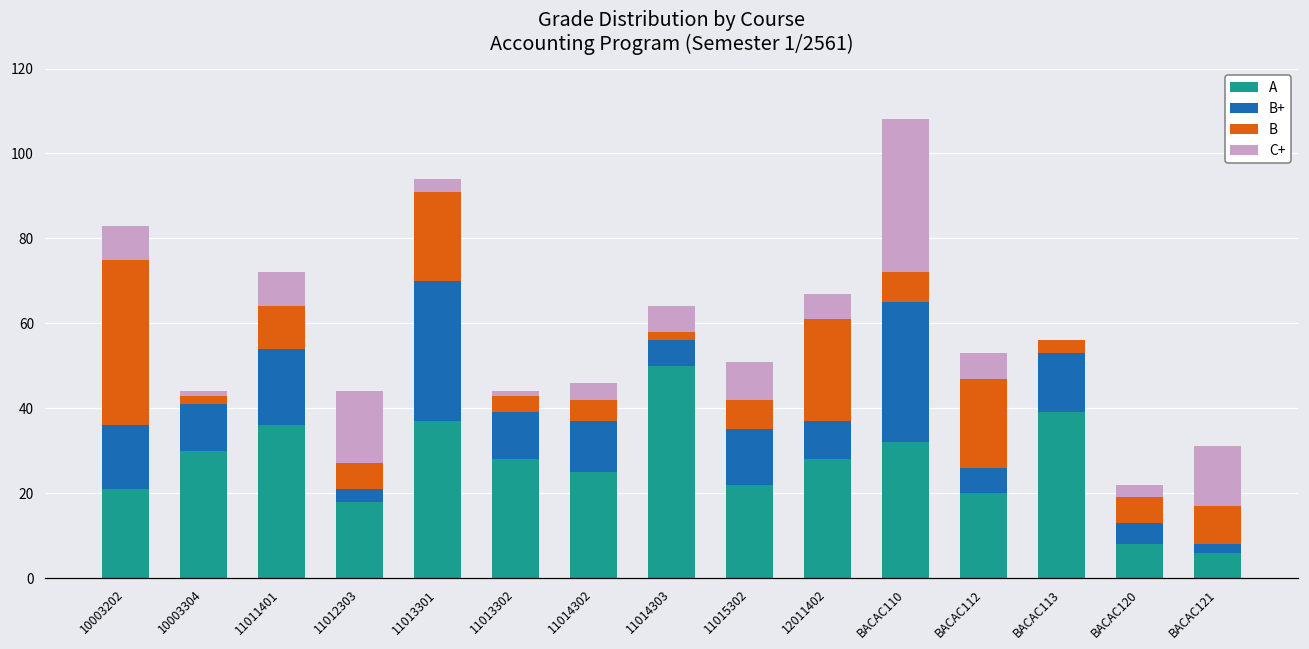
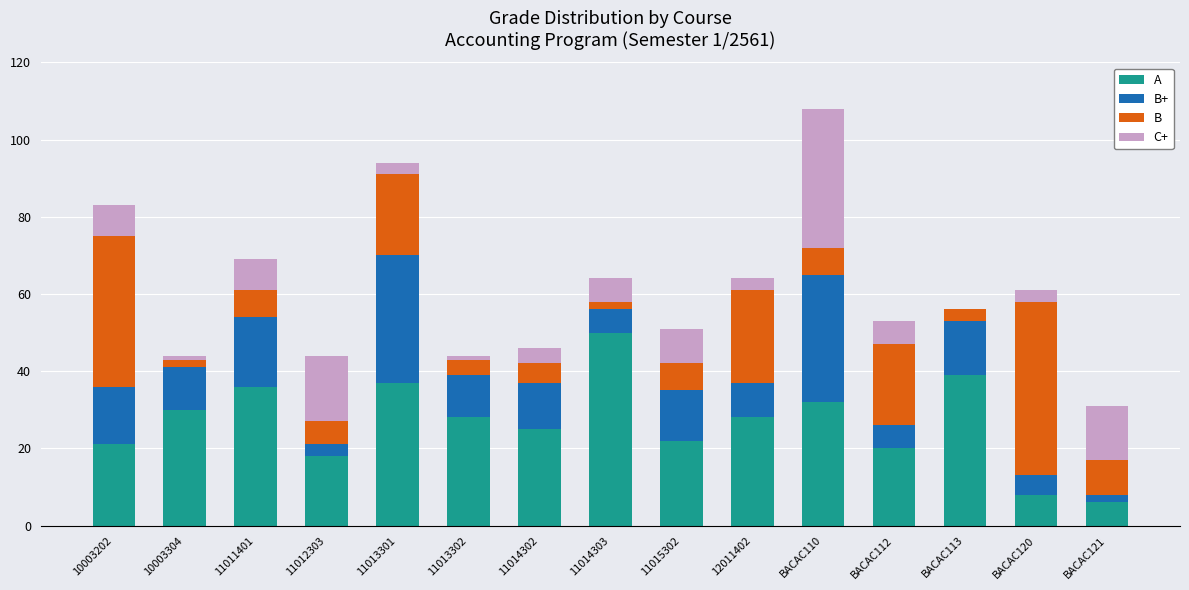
B, 11011401: 10 -> 7
C+, 12011402: 6 -> 3
B, BACAC120: 6 -> 45
